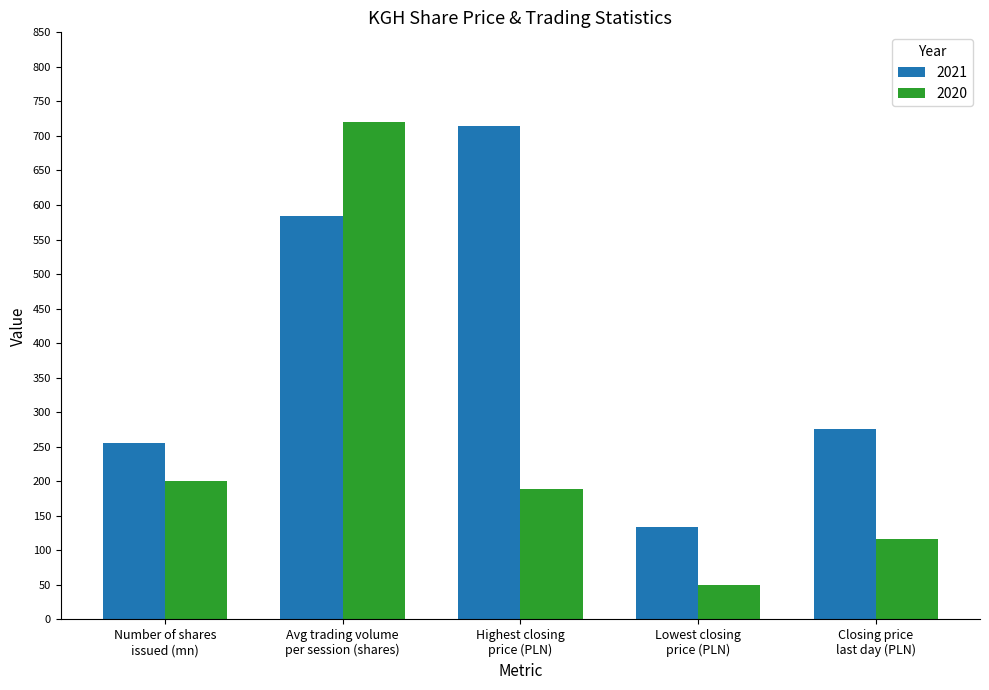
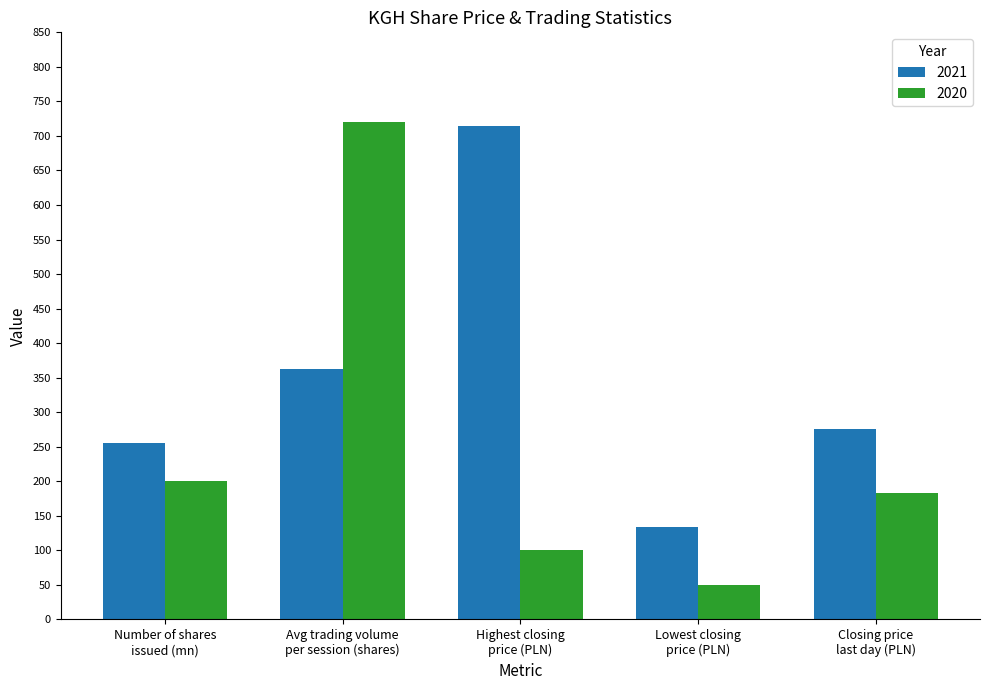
2021, Avg trading volume per session (shares): 580 -> 360
2020, Highest closing price (PLN): 190 -> 100
2020, Closing price last day (PLN): 120 -> 180
